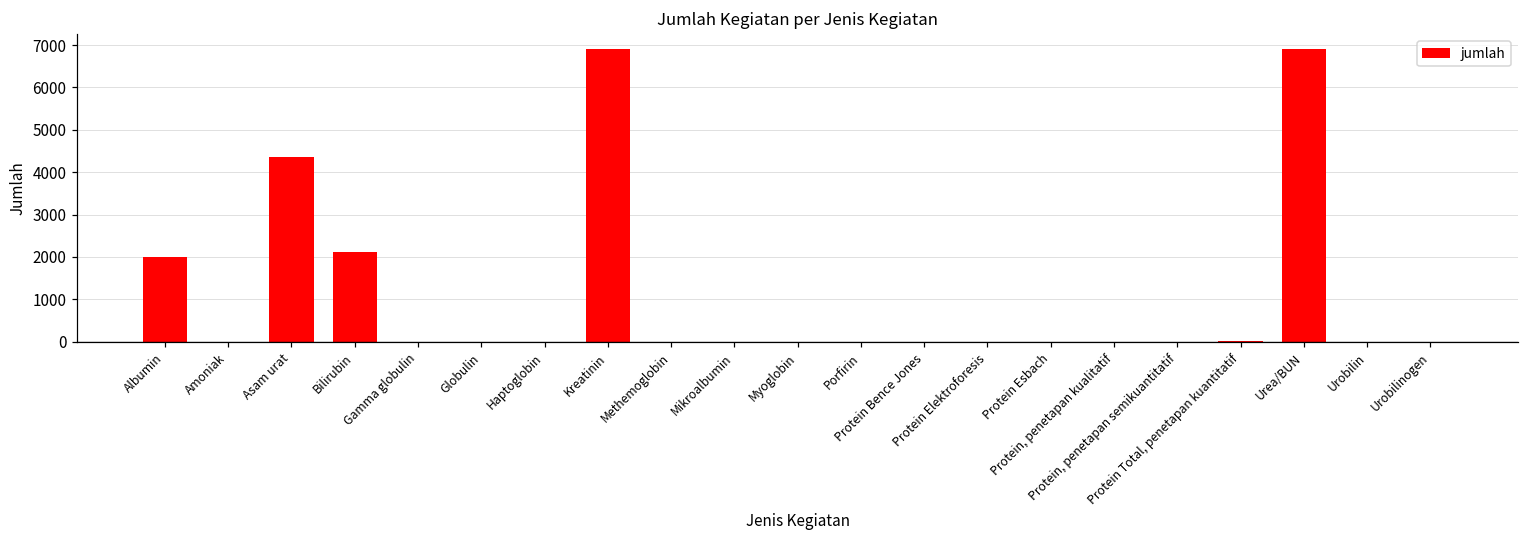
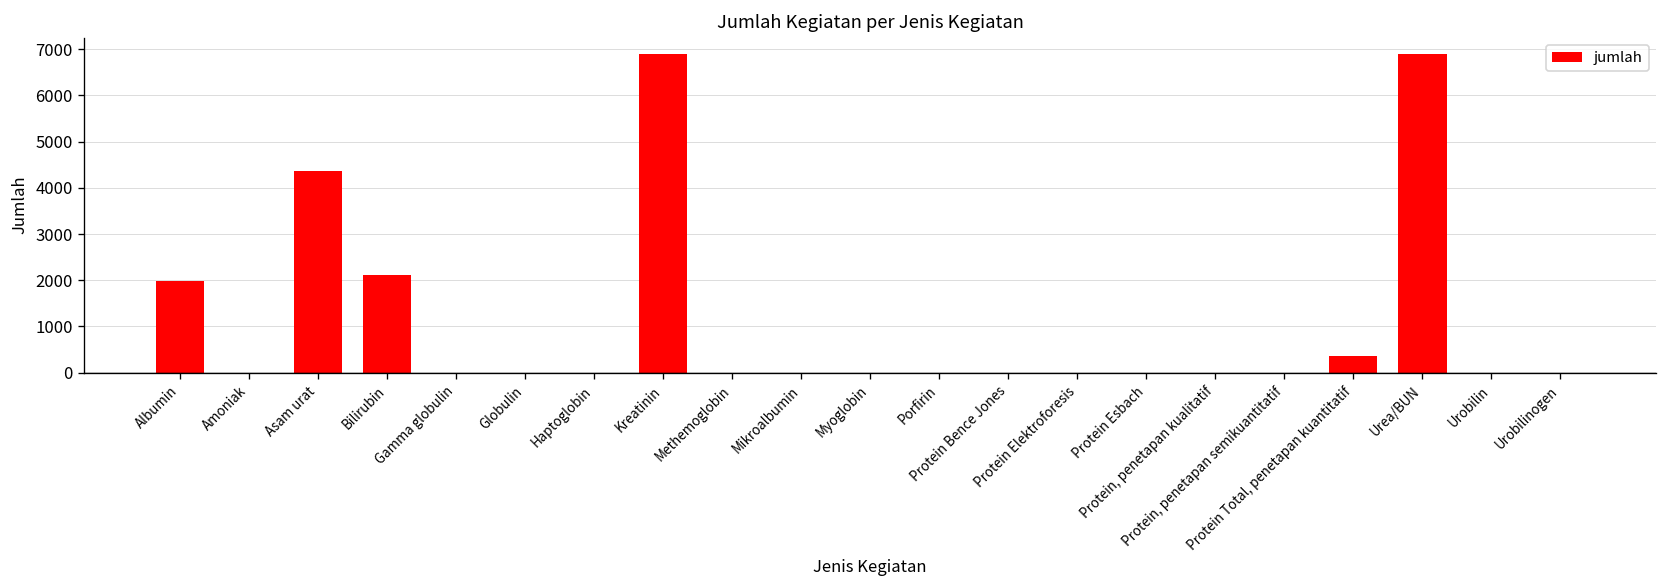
Protein Total, penetapan kuantitatif: 0 -> 400
